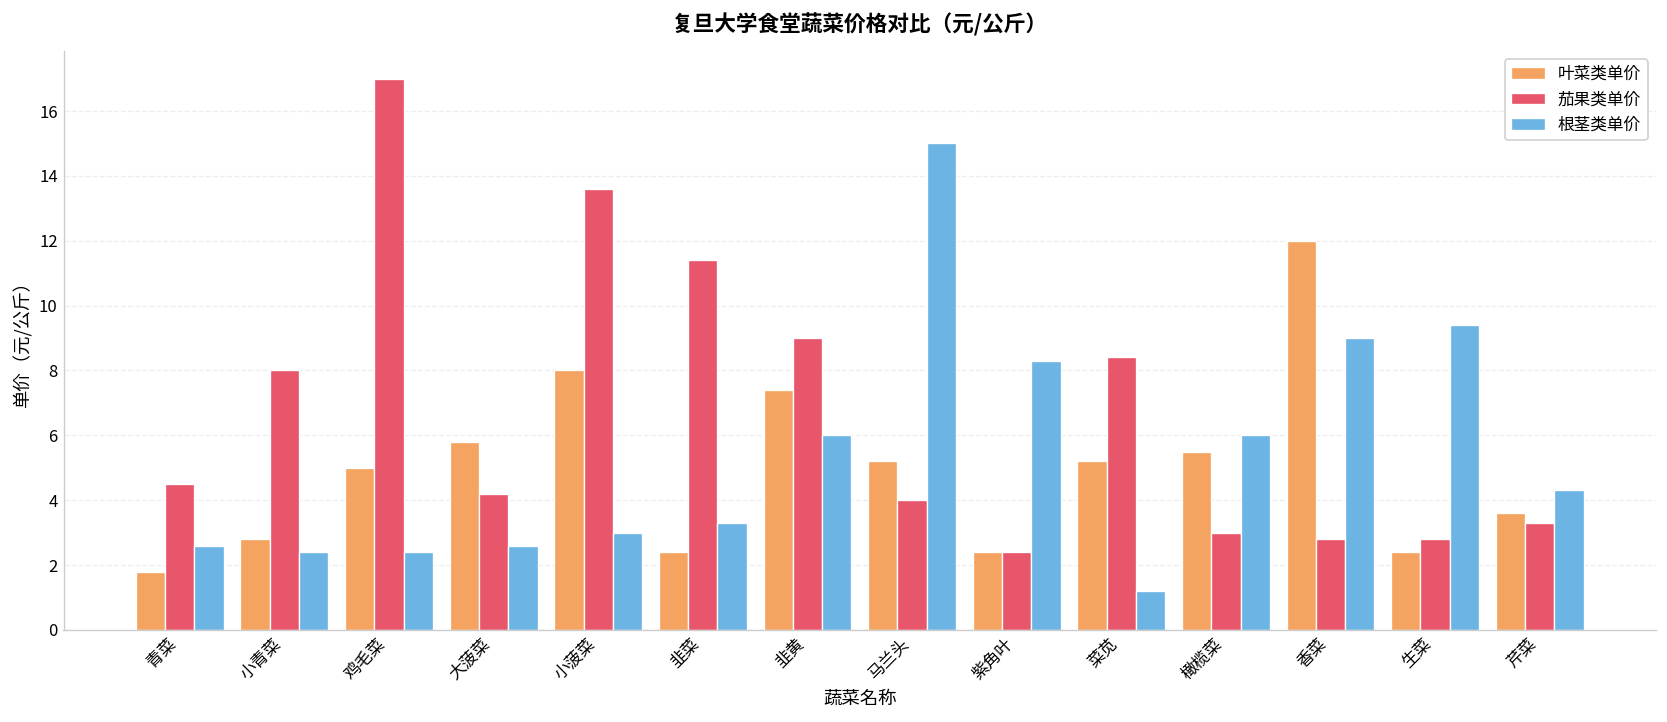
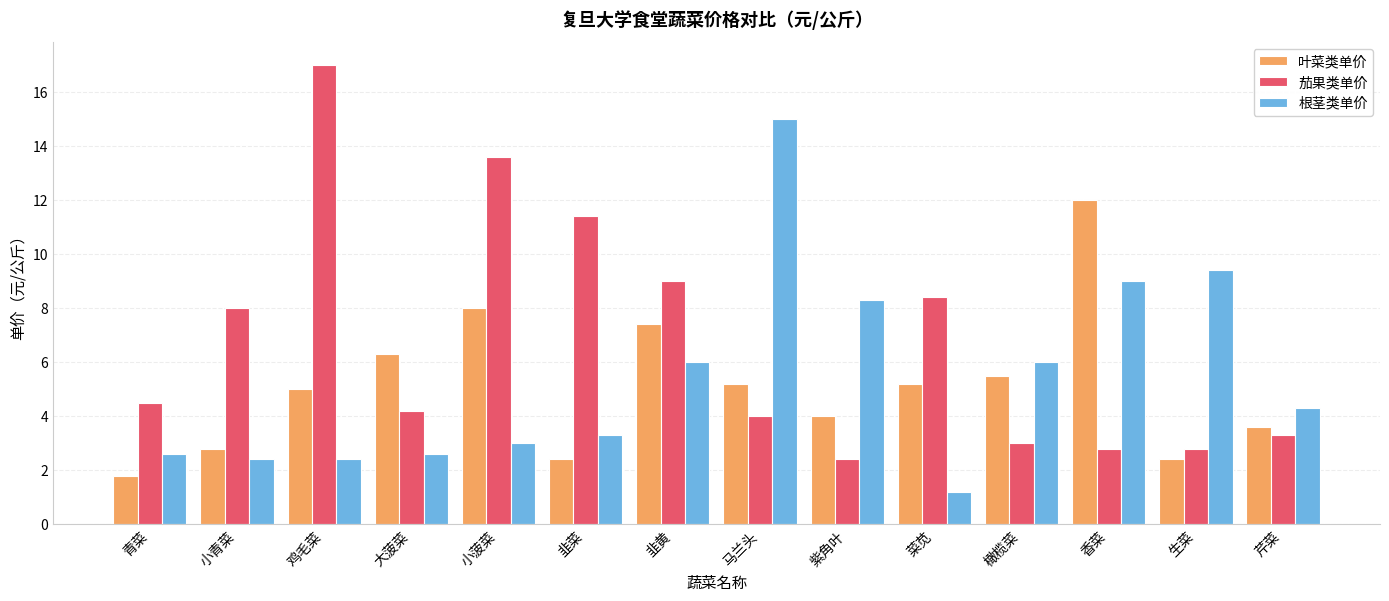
叶菜类单价, 大菠菜: 5.8 -> 6.3
叶菜类单价, 紫角叶: 2.4 -> 4.0
